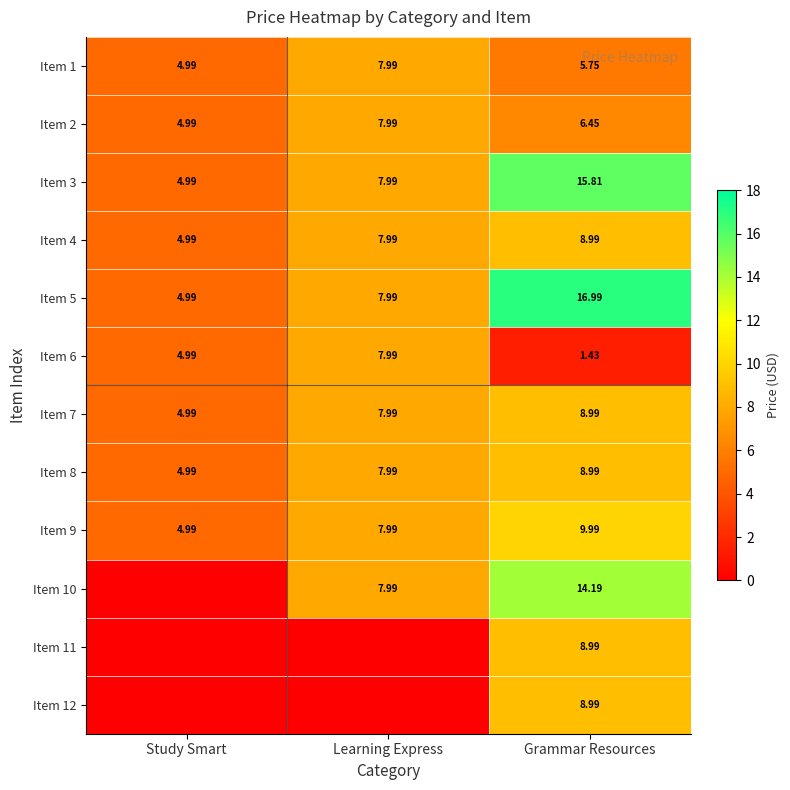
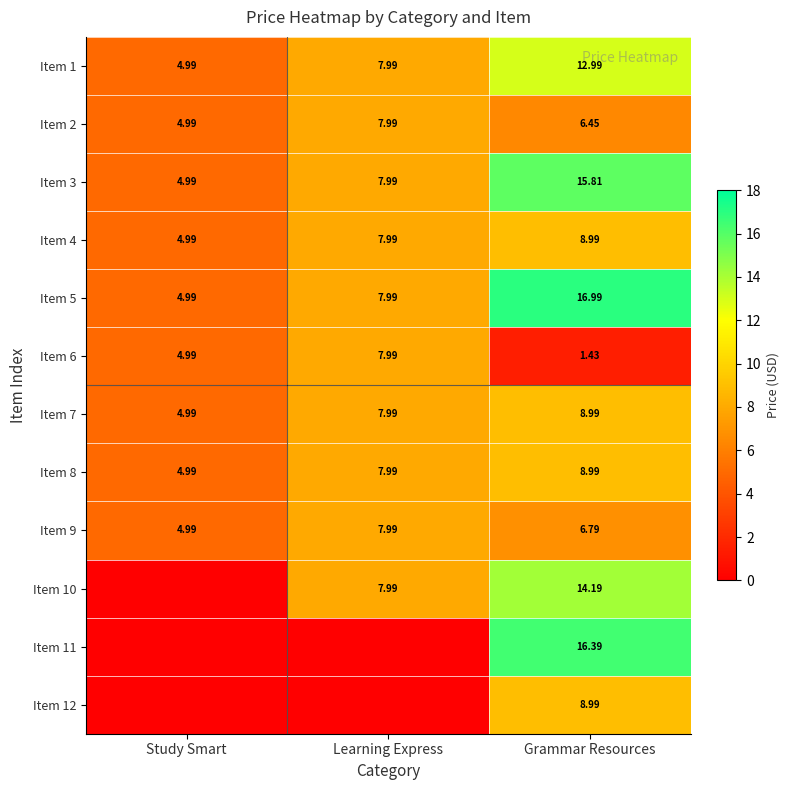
Item 1, Grammar Resources: 5.75 -> 12.99
Item 9, Grammar Resources: 9.99 -> 6.79
Item 11, Grammar Resources: 8.99 -> 16.39
